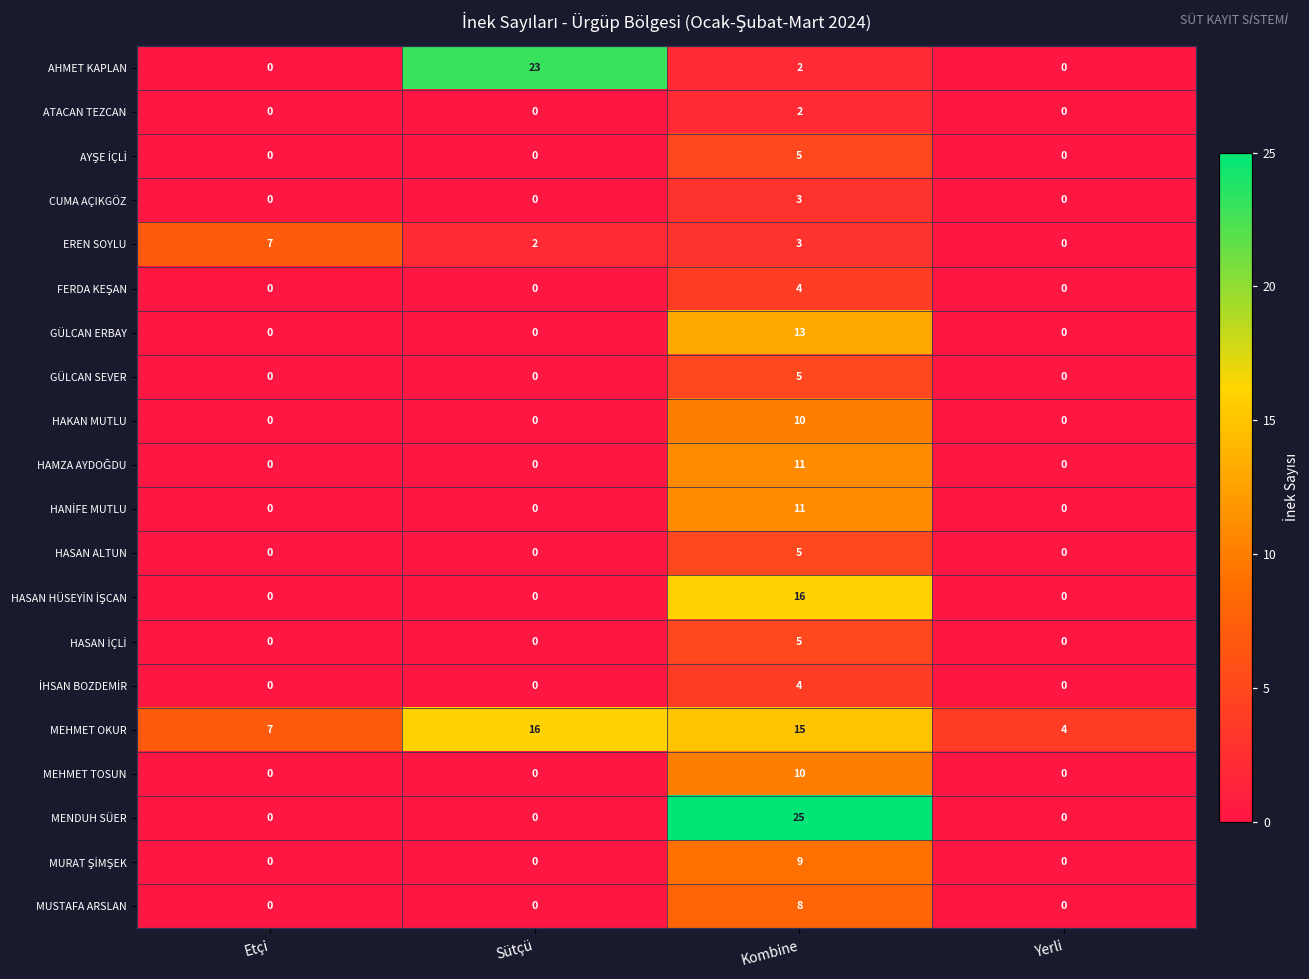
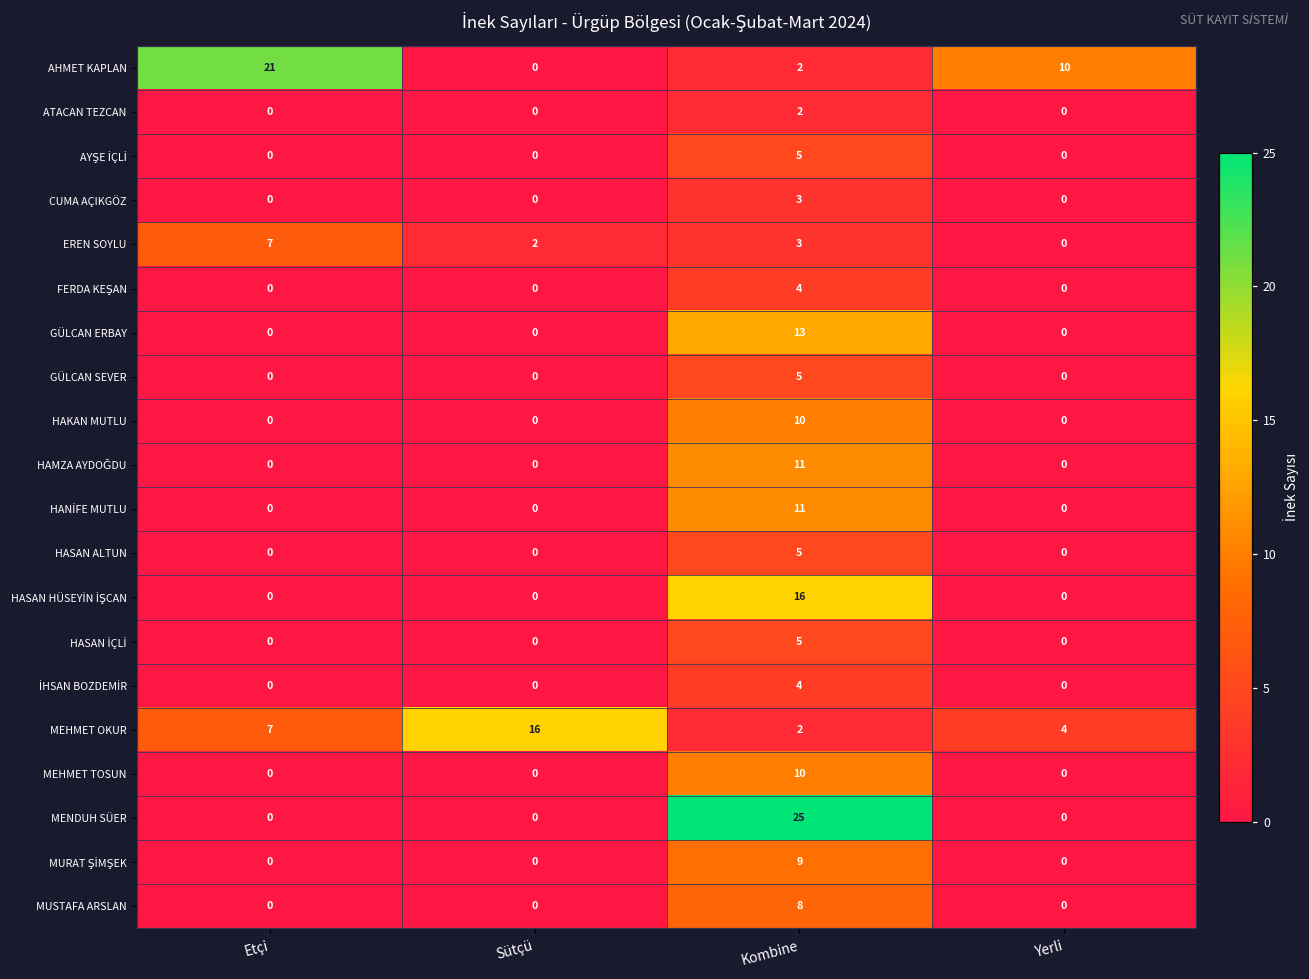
AHMET KAPLAN, Etçi: 0 -> 21
AHMET KAPLAN, Sütçü: 23 -> 0
AHMET KAPLAN, Yerli: 0 -> 10
MEHMET OKUR, Kombine: 15 -> 2
